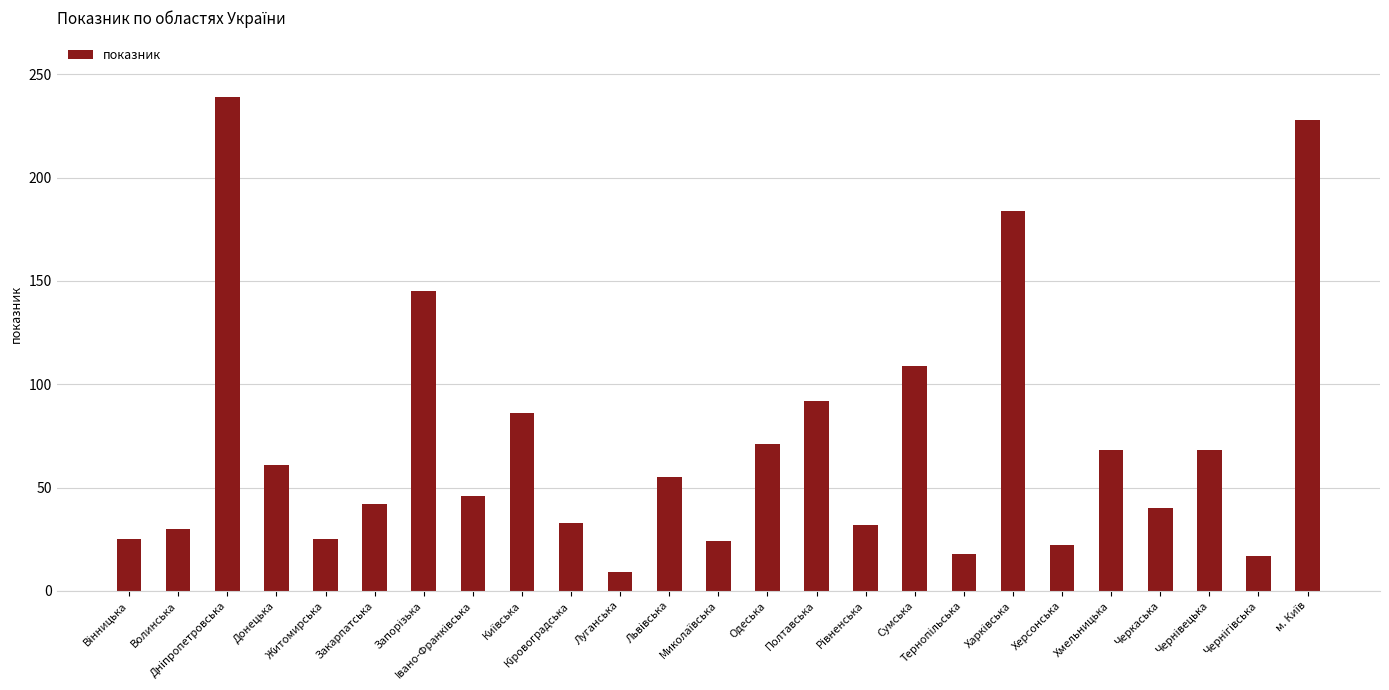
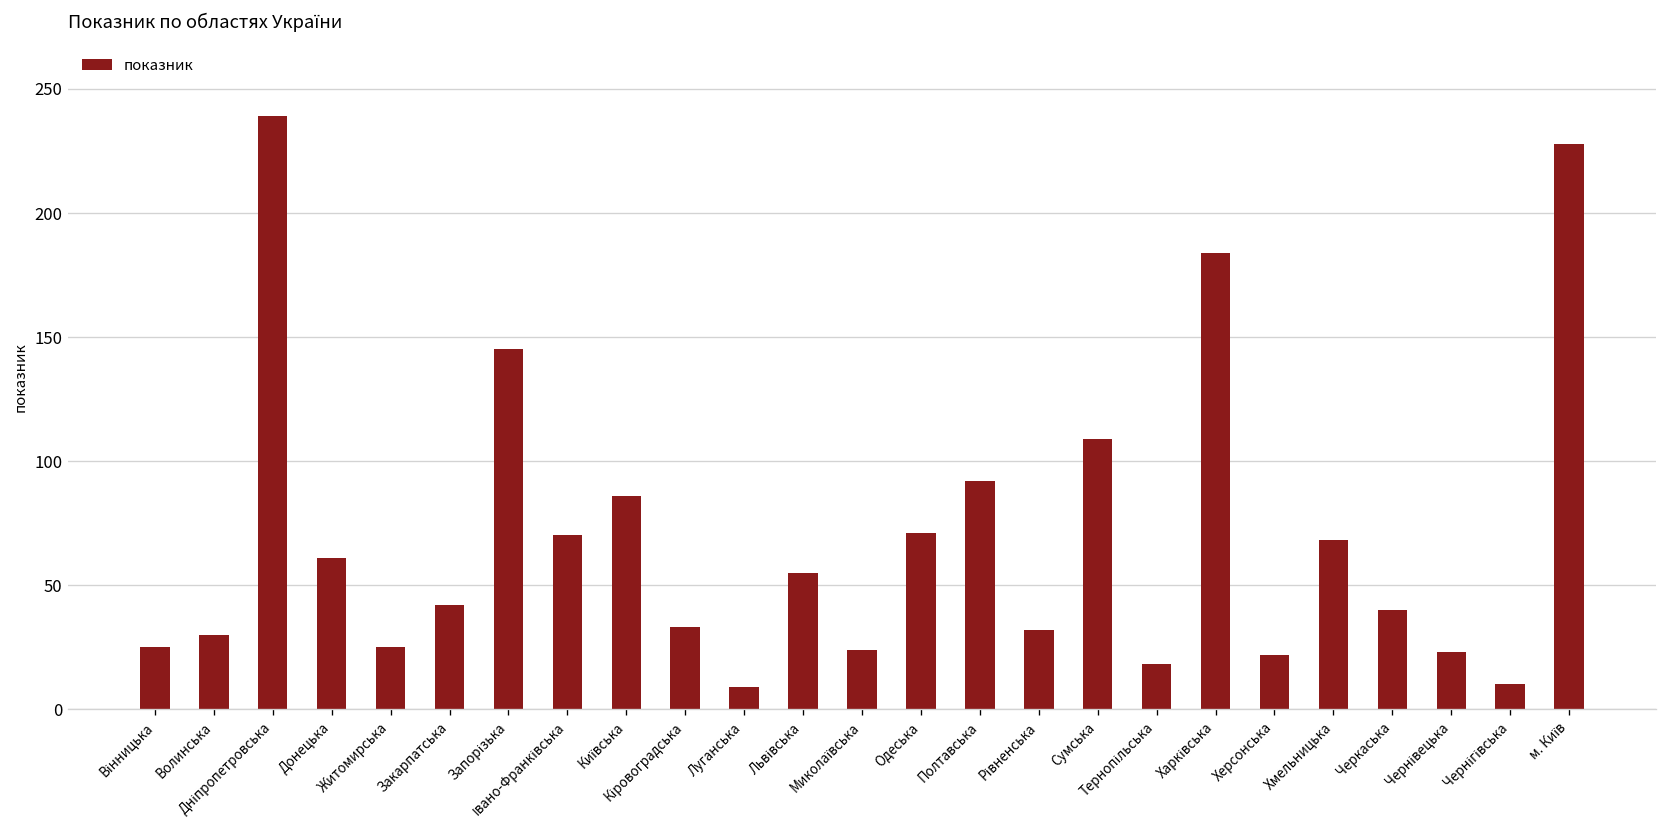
Івано-Франківська: 46 -> 70
Чернівецька: 68 -> 23
Чернігівська: 17 -> 10
